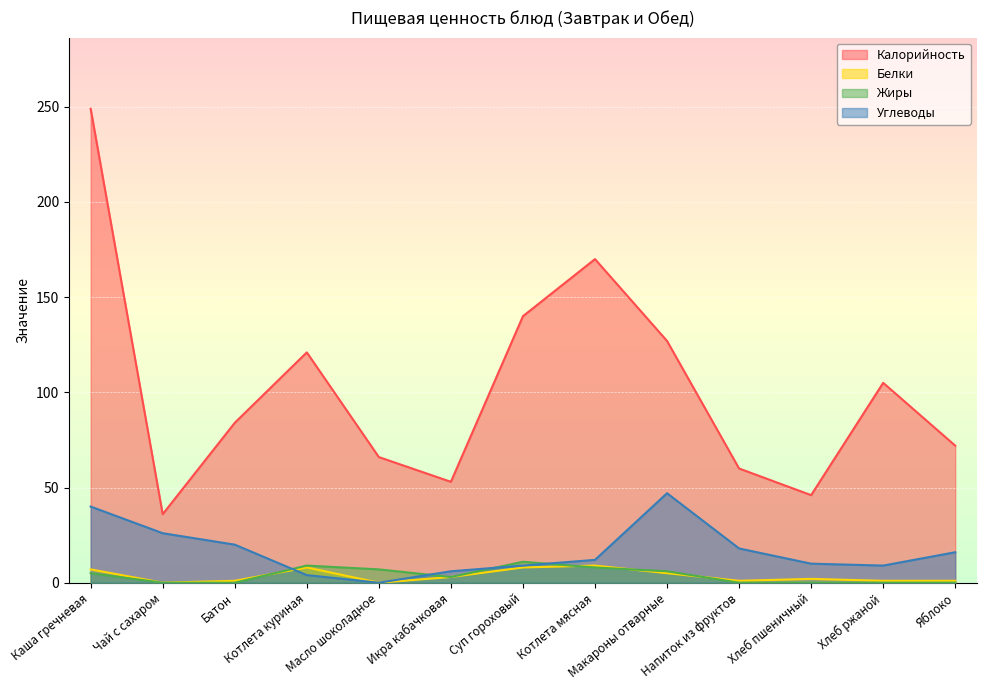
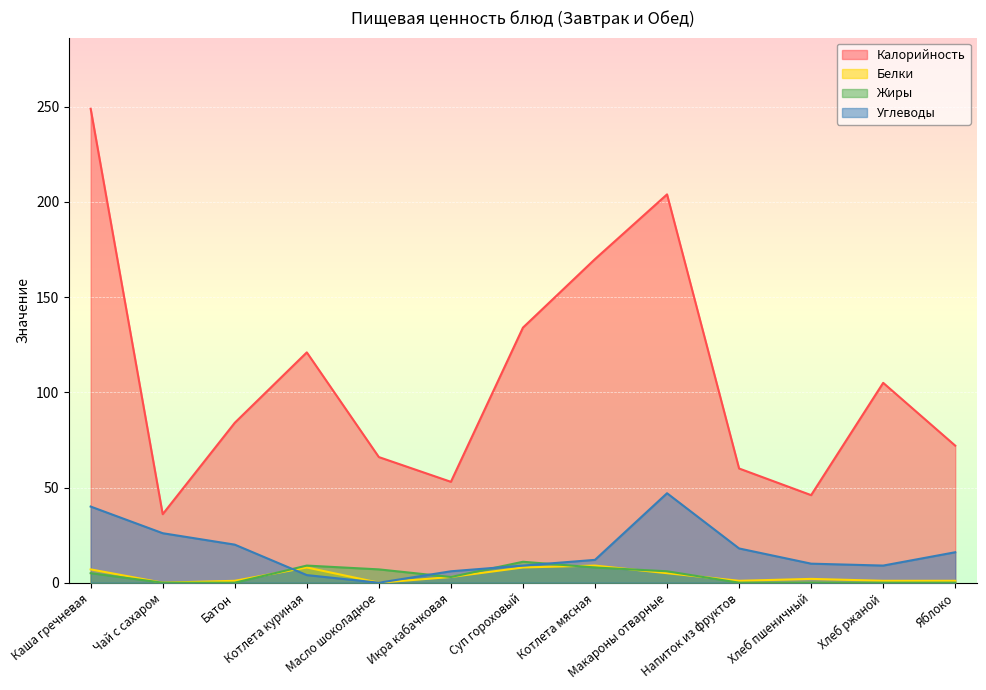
Калорийность, Суп гороховый: 140 -> 134
Калорийность, Макароны отварные: 127 -> 204
